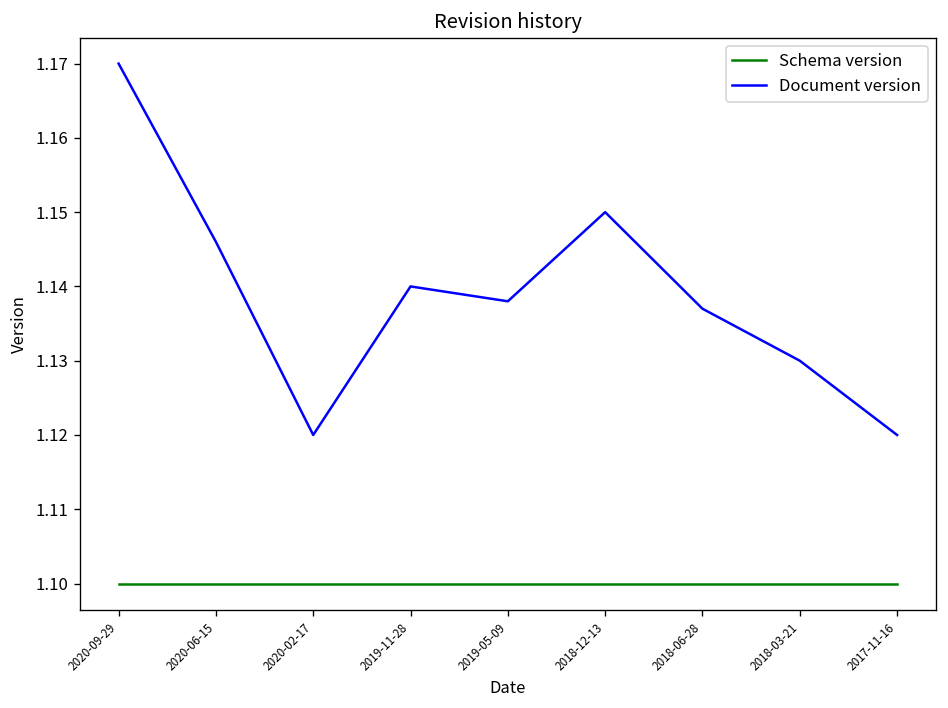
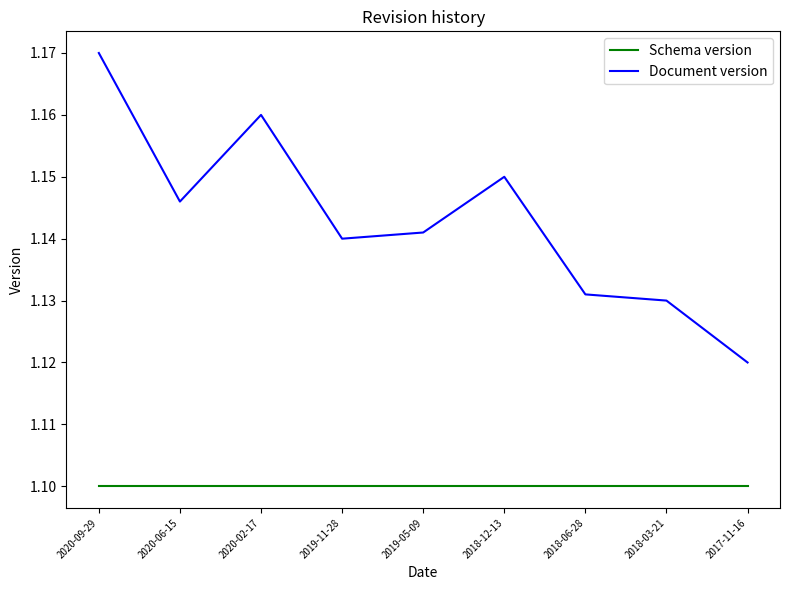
Document version, 2020-02-17: 1.12 -> 1.16
Document version, 2019-05-09: 1.138 -> 1.141
Document version, 2018-06-28: 1.137 -> 1.131
